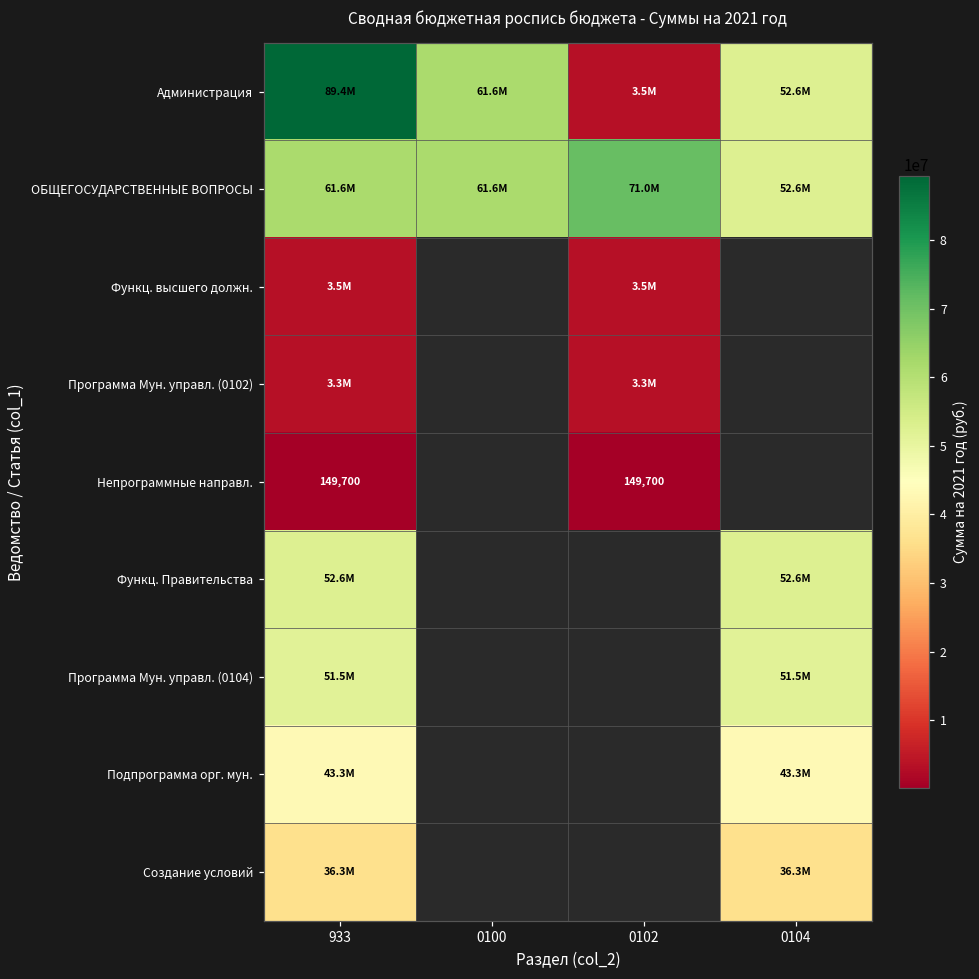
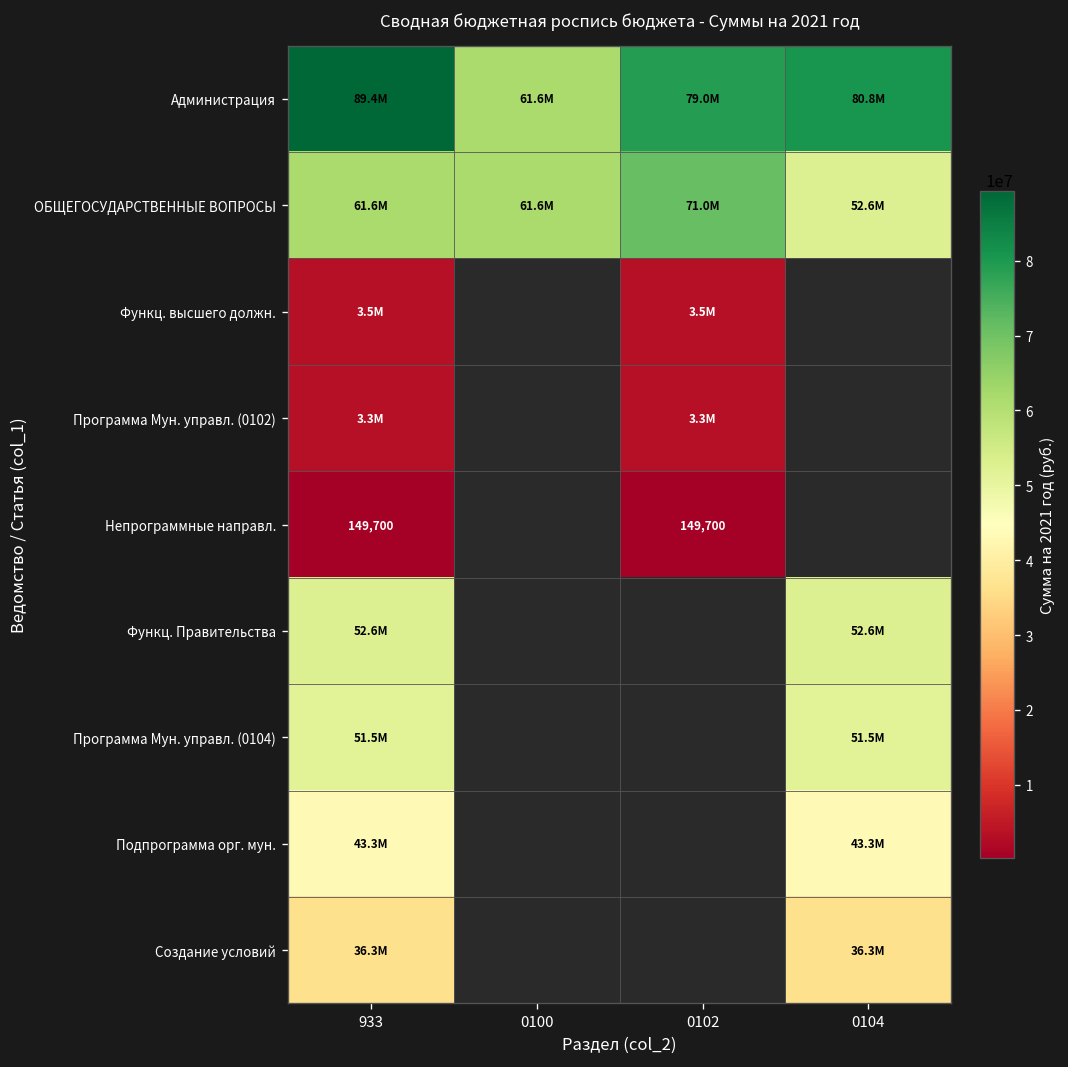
Администрация, 0102: 3.5M -> 79.0M
Администрация, 0104: 52.6M -> 80.8M
